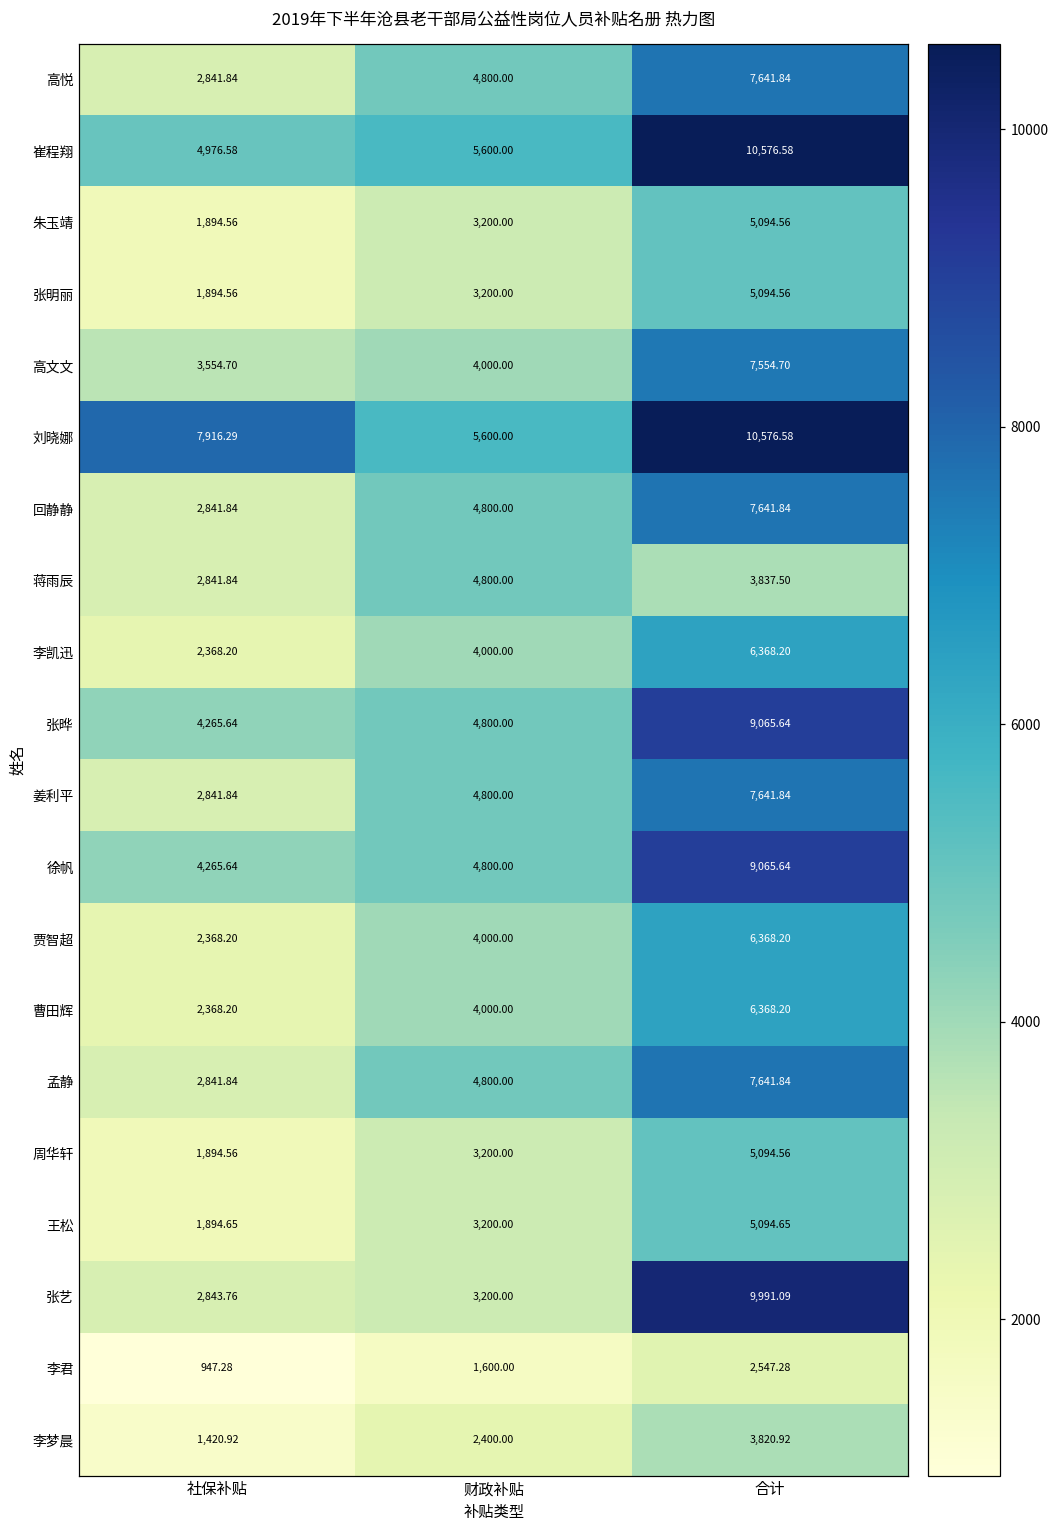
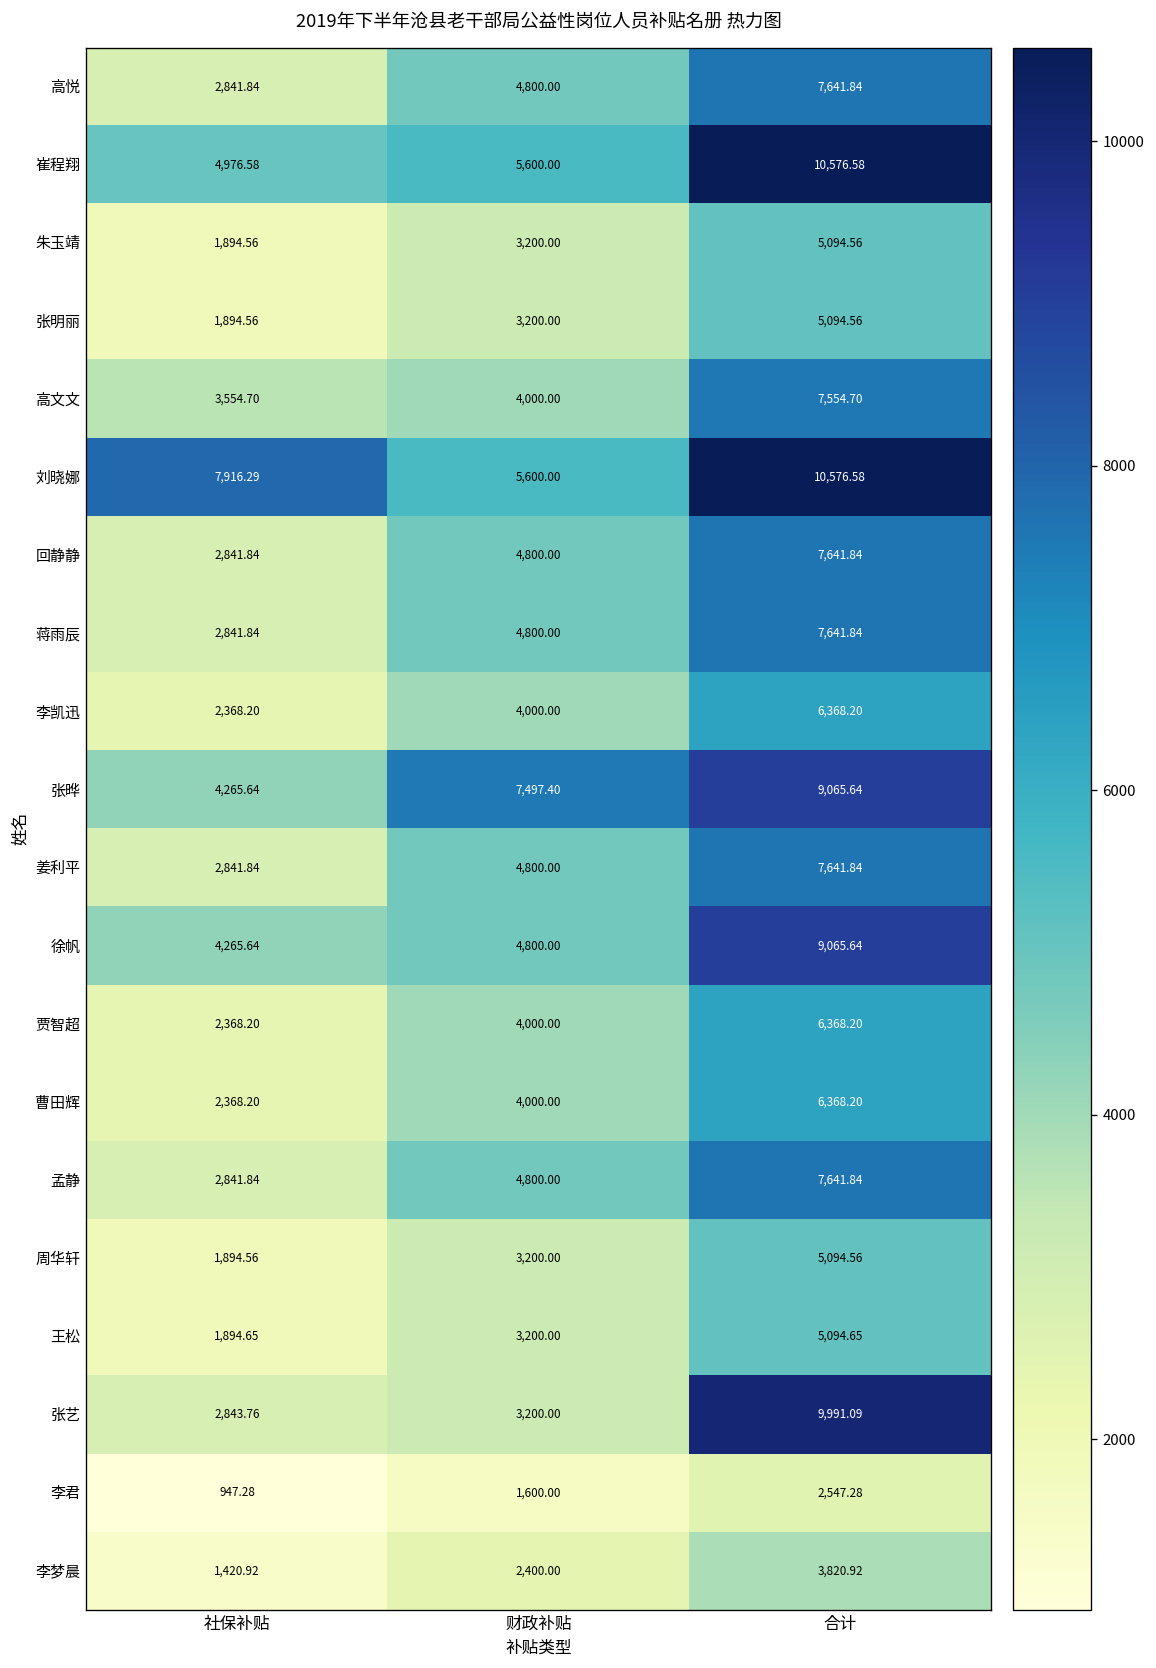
蒋雨辰, 合计: 3,837.50 -> 7,641.84
张晔, 财政补贴: 4,800.00 -> 7,497.40
